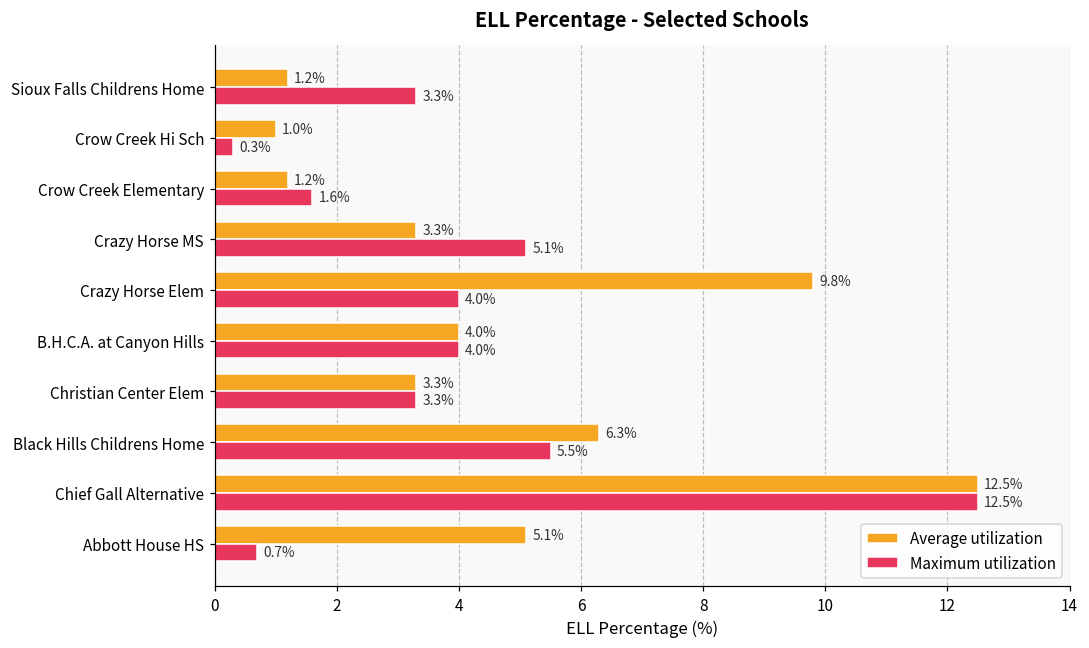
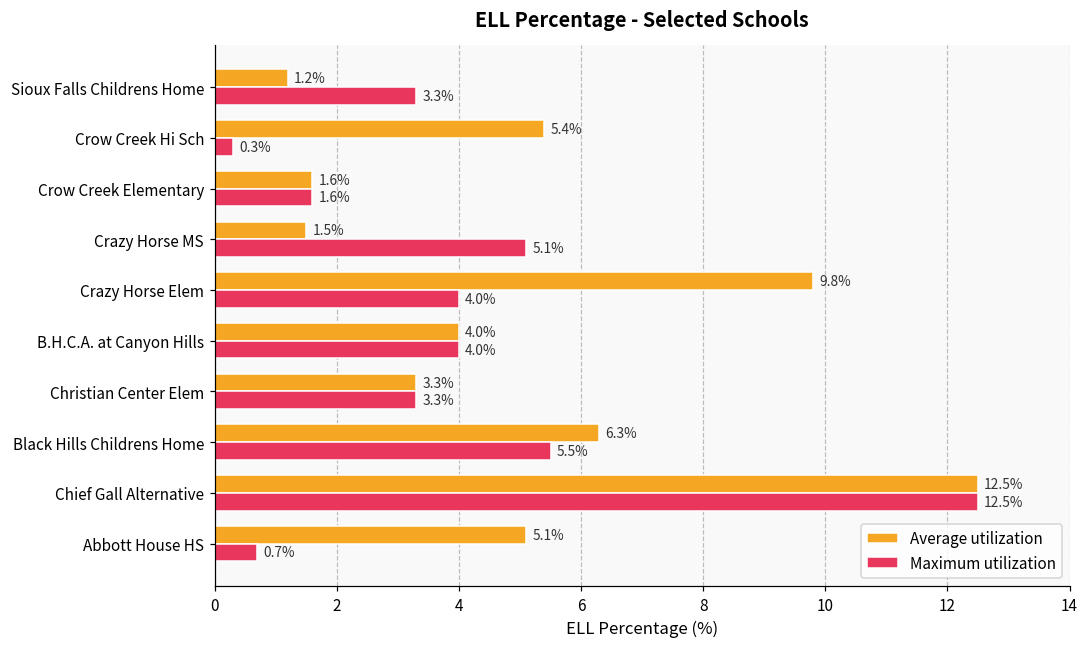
Average utilization, Crow Creek Hi Sch: 1.0% -> 5.4%
Average utilization, Crow Creek Elementary: 1.2% -> 1.6%
Average utilization, Crazy Horse MS: 3.3% -> 1.5%
